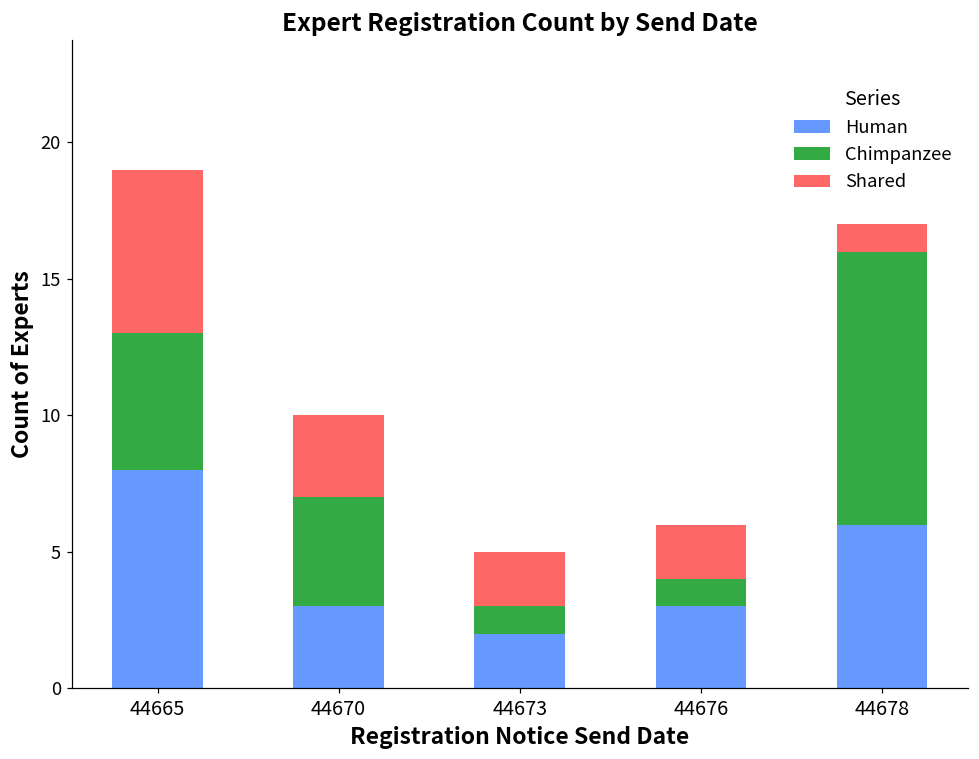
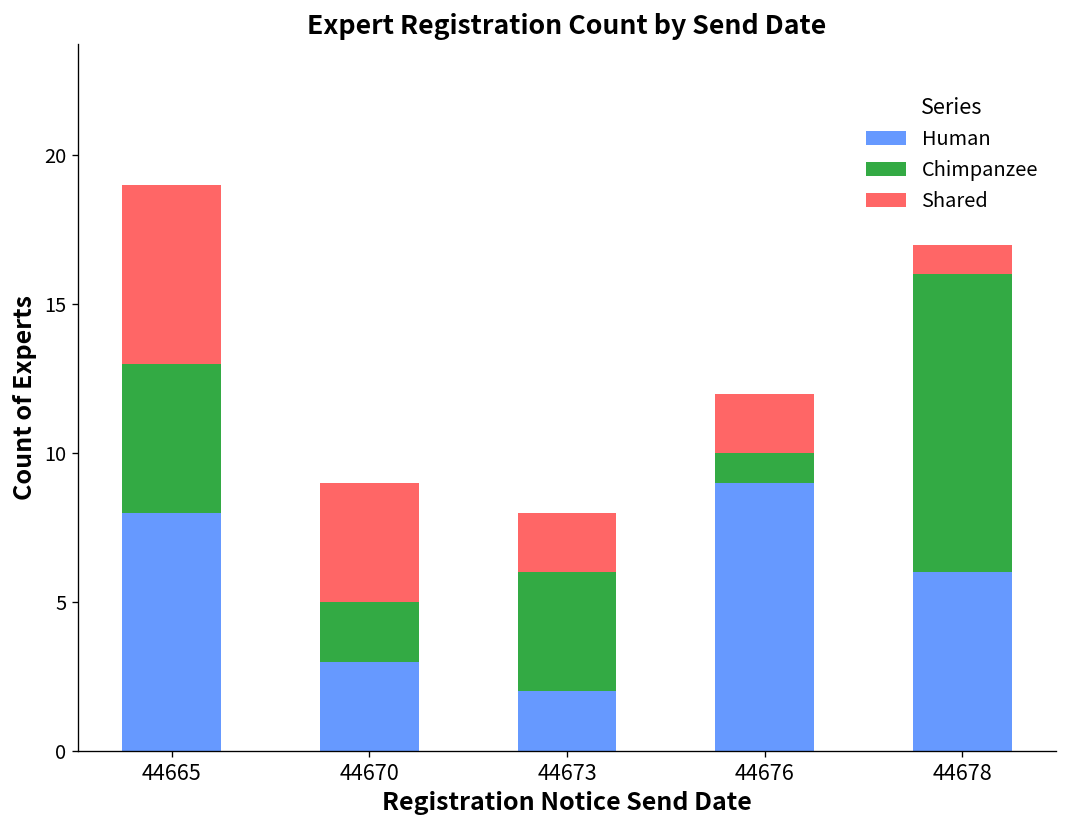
Chimpanzee, 44670: 4 -> 2
Shared, 44670: 3 -> 4
Chimpanzee, 44673: 1 -> 4
Human, 44676: 3 -> 9
